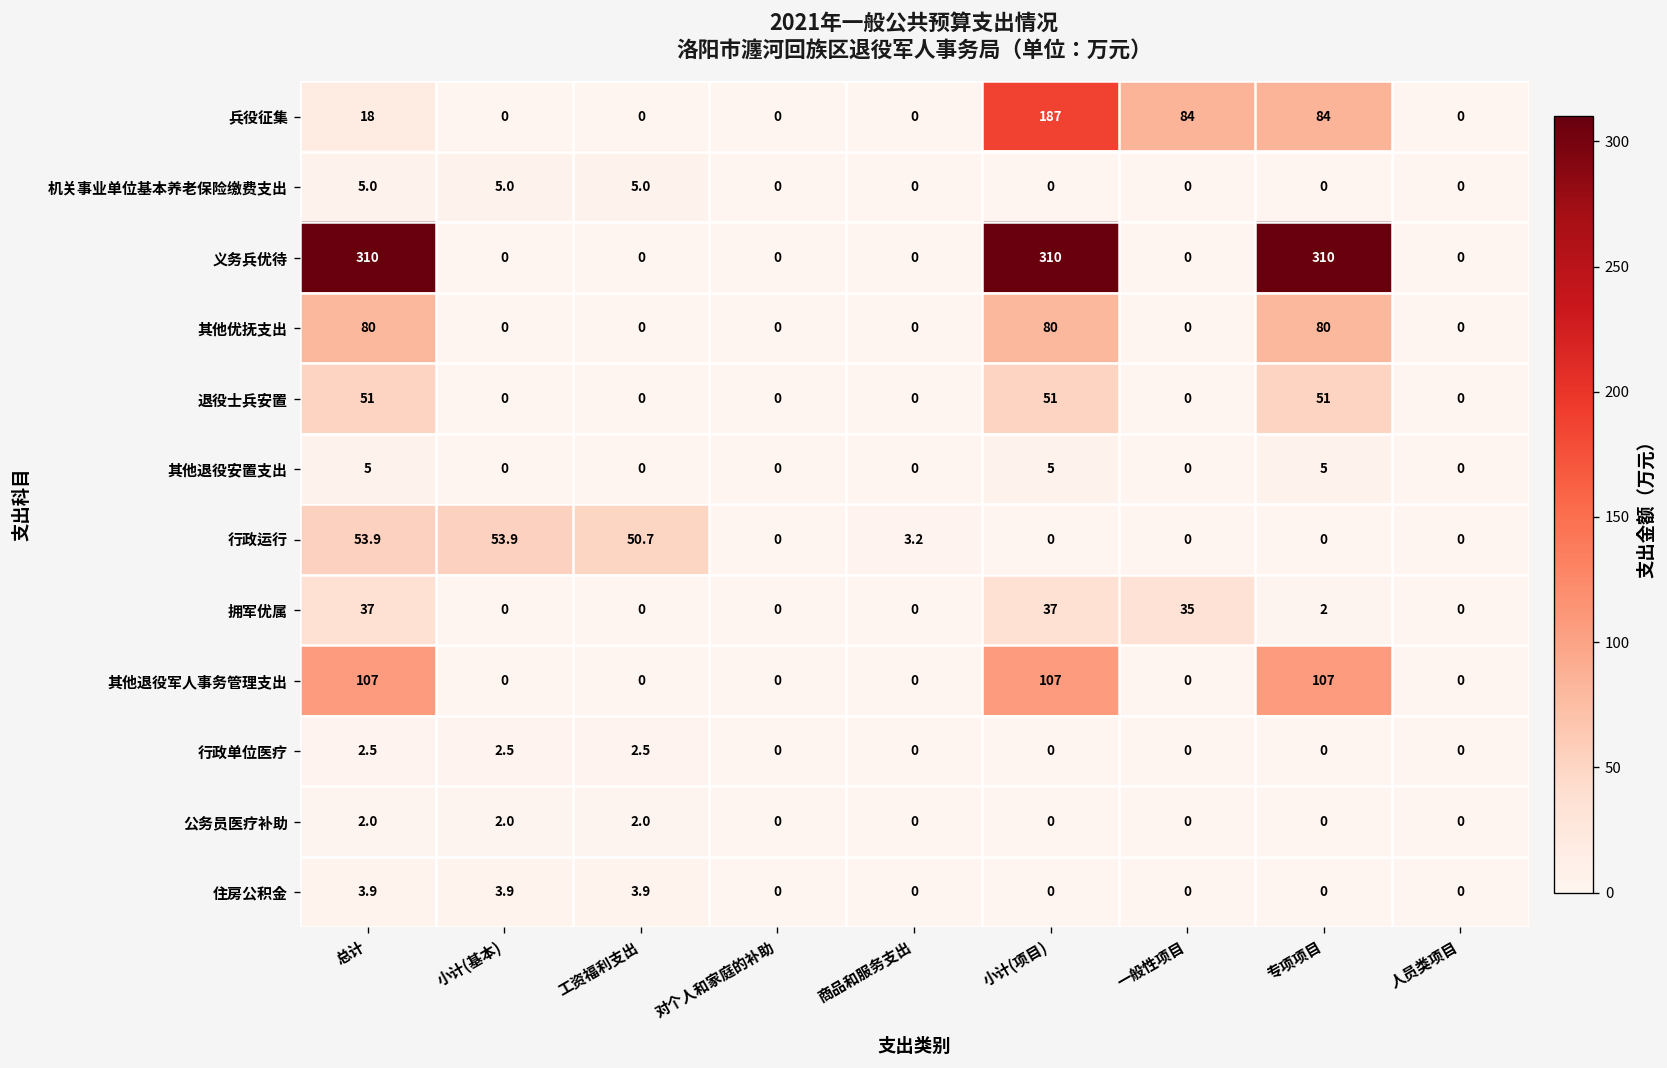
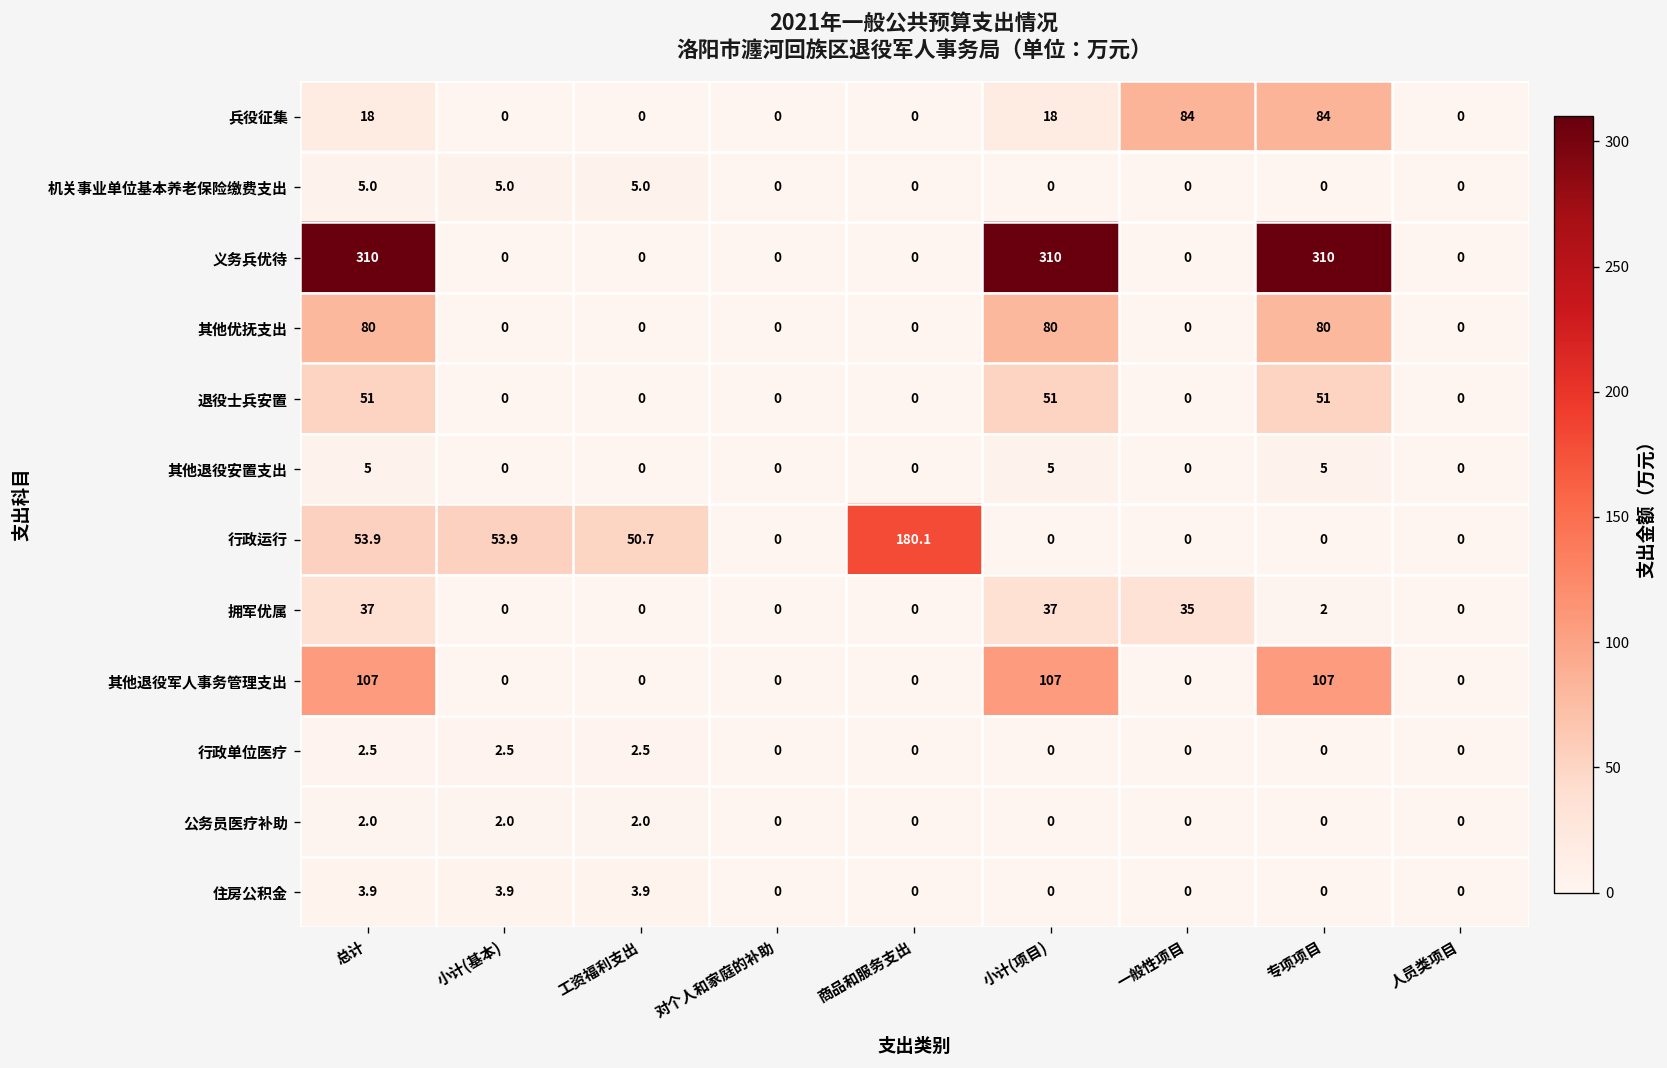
兵役征集, 小计(项目): 187 -> 18
行政运行, 商品和服务支出: 3.2 -> 180.1
